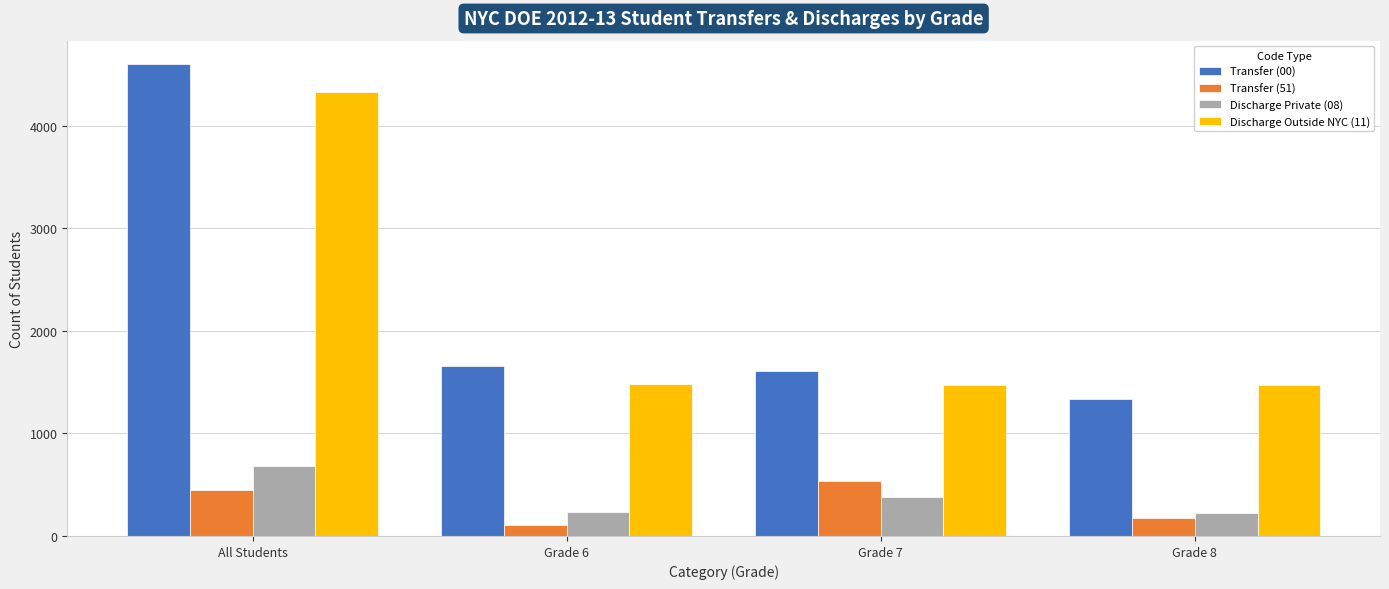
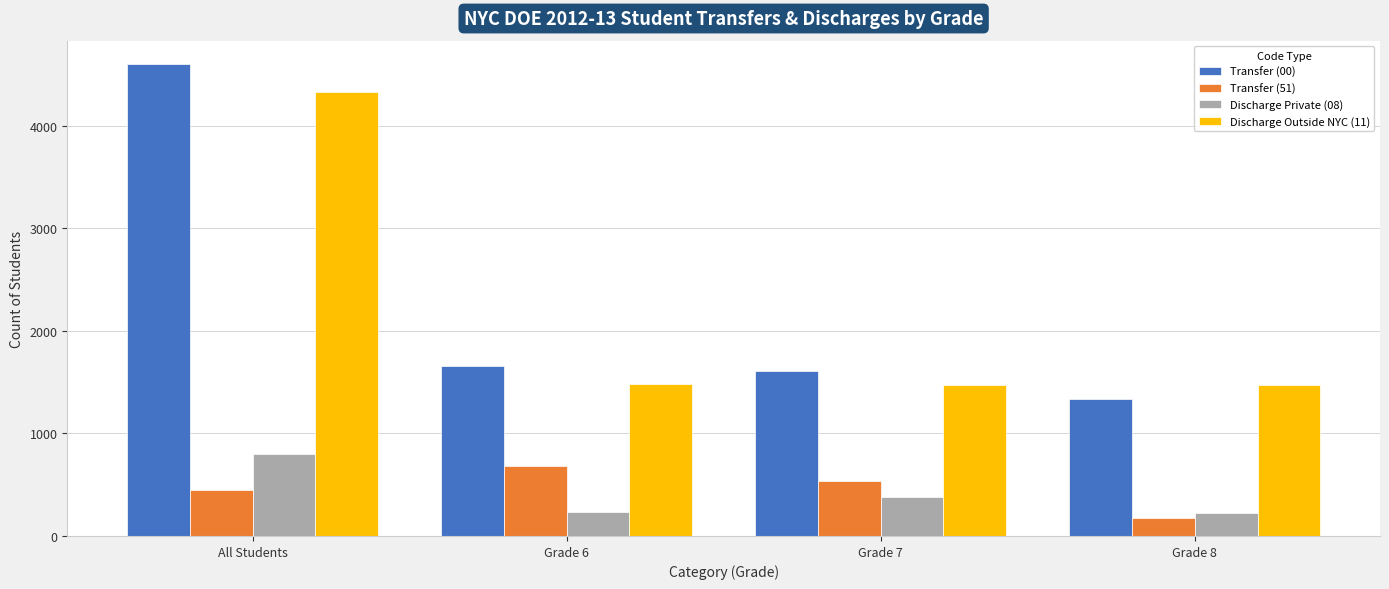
Discharge Private (08), All Students: 690 -> 800
Transfer (51), Grade 6: 110 -> 680
